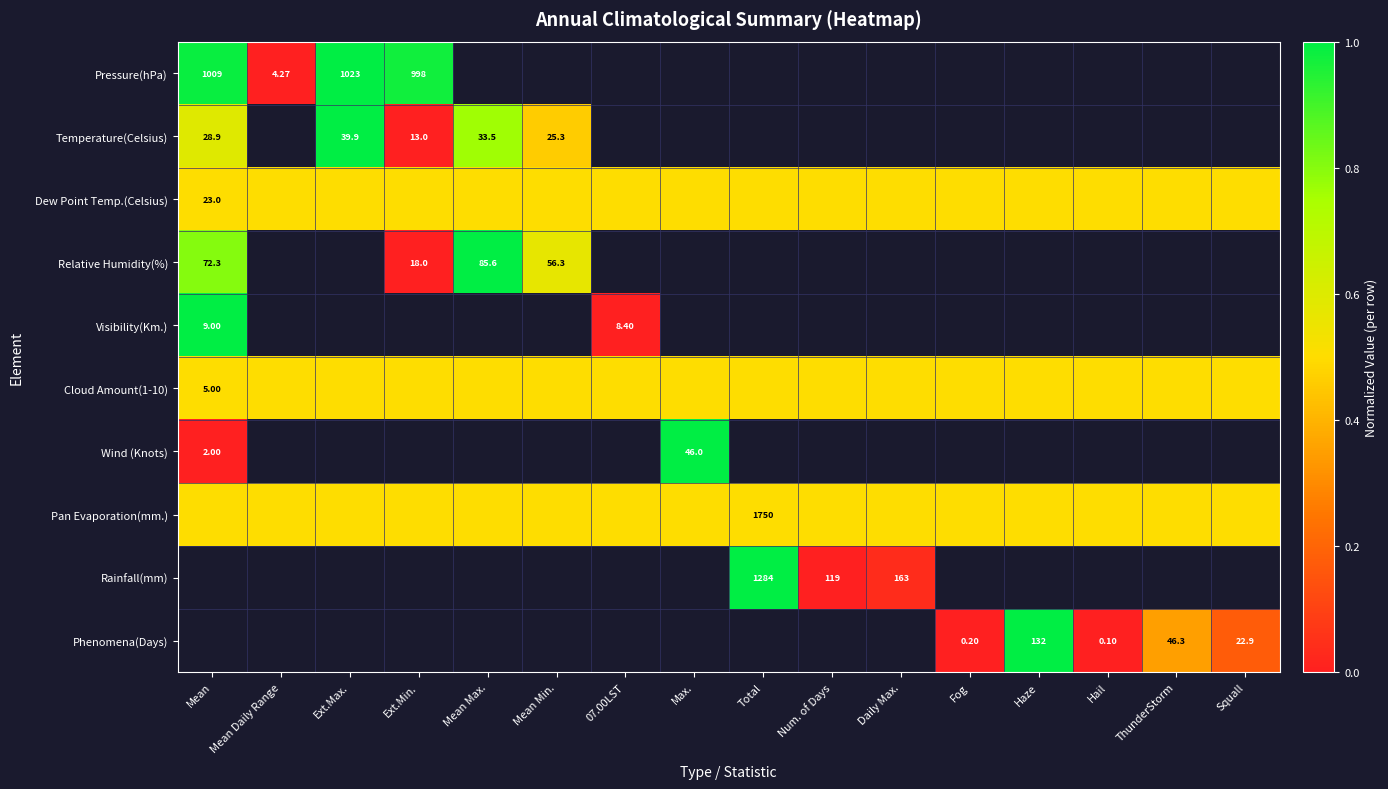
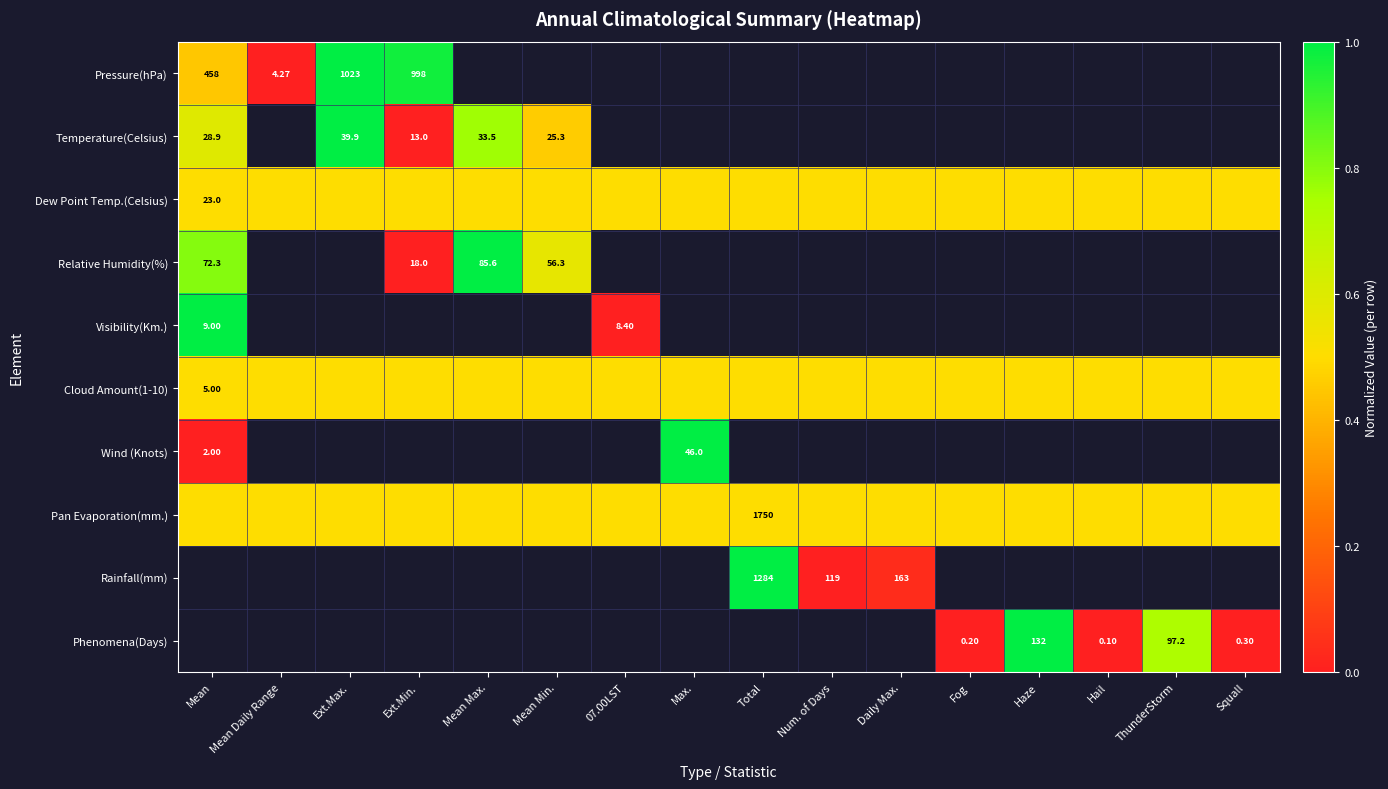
Pressure(hPa), Mean: 1009 -> 458
Phenomena(Days), ThunderStorm: 46.3 -> 97.2
Phenomena(Days), Squall: 22.9 -> 0.30
